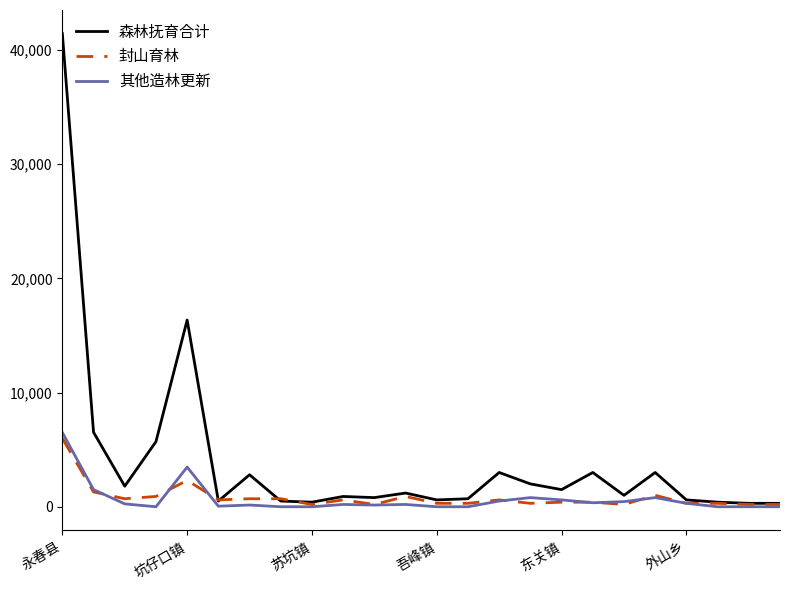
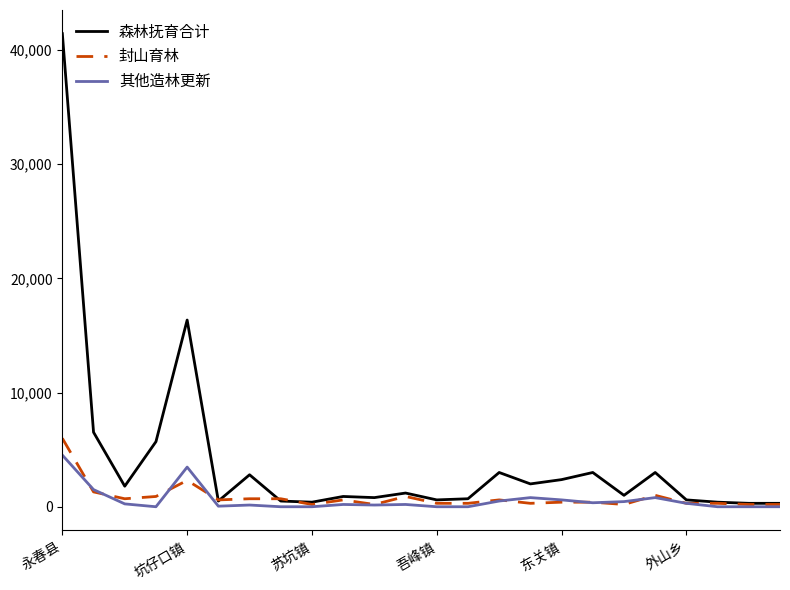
其他造林更新, 永春县: 6,500 -> 4,500
森林抚育合计, 东关镇: 1,500 -> 2,400
